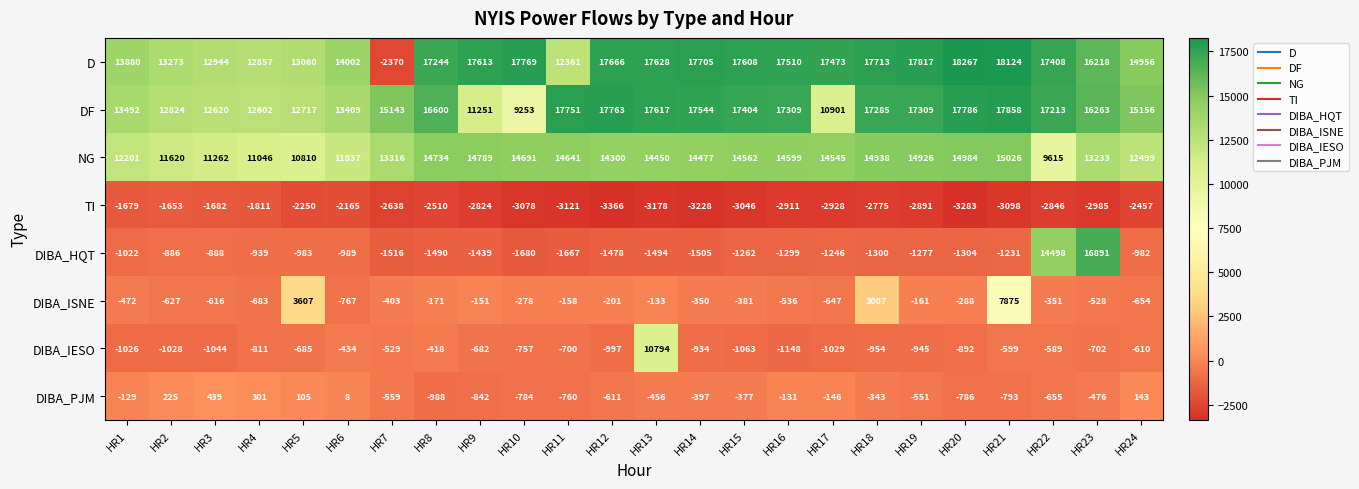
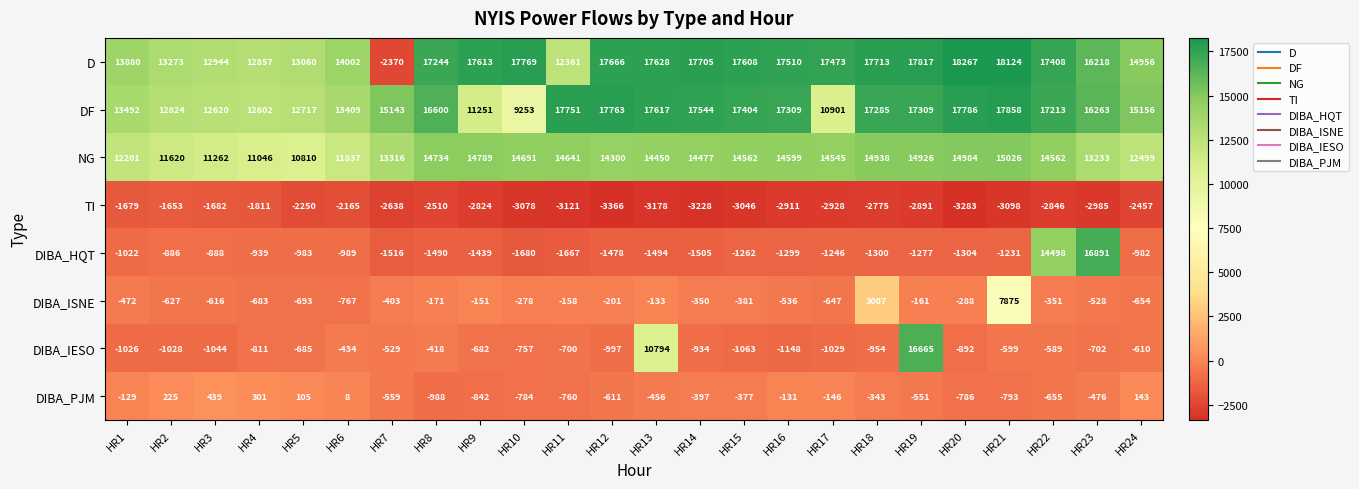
NG, HR22: 9615 -> 14562
DIBA_ISNE, HR5: 3607 -> -693
DIBA_IESO, HR19: -945 -> 16665
